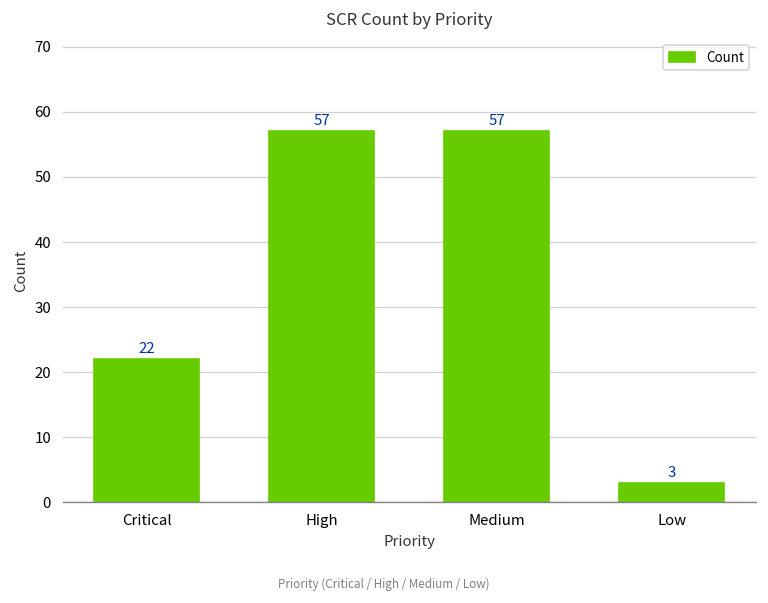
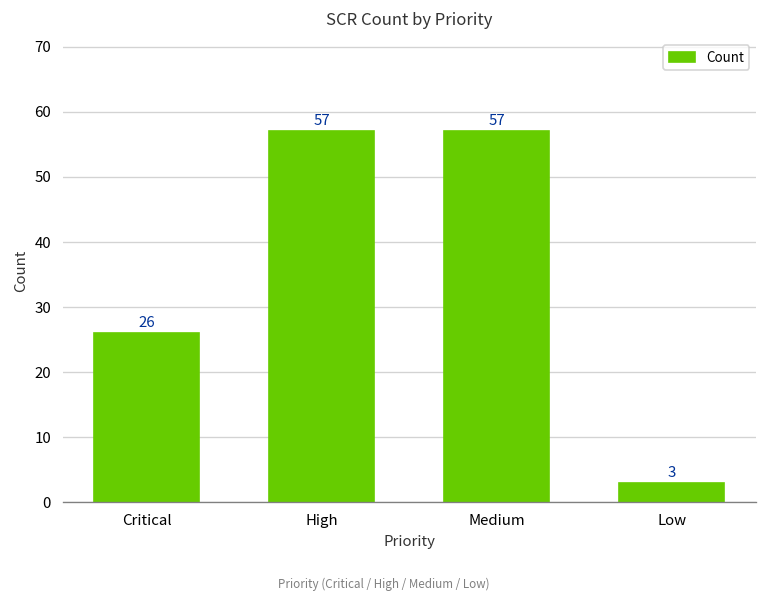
Critical: 22 -> 26
